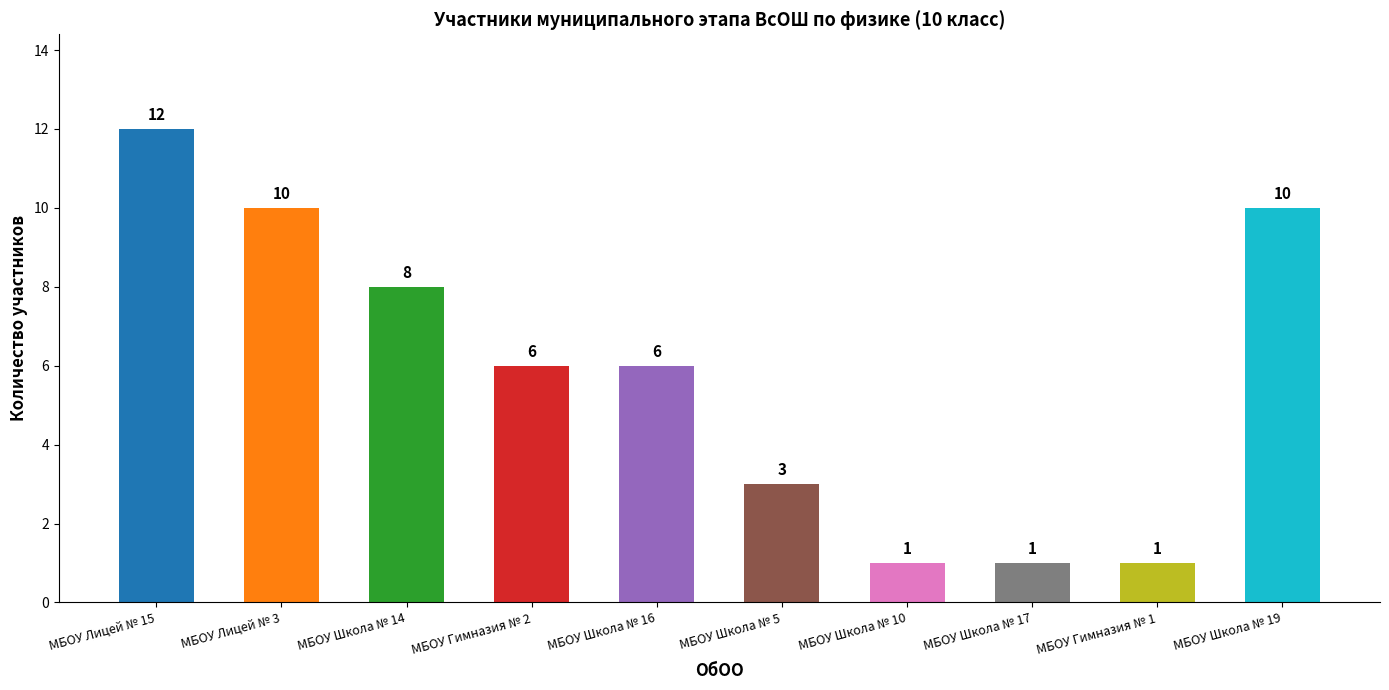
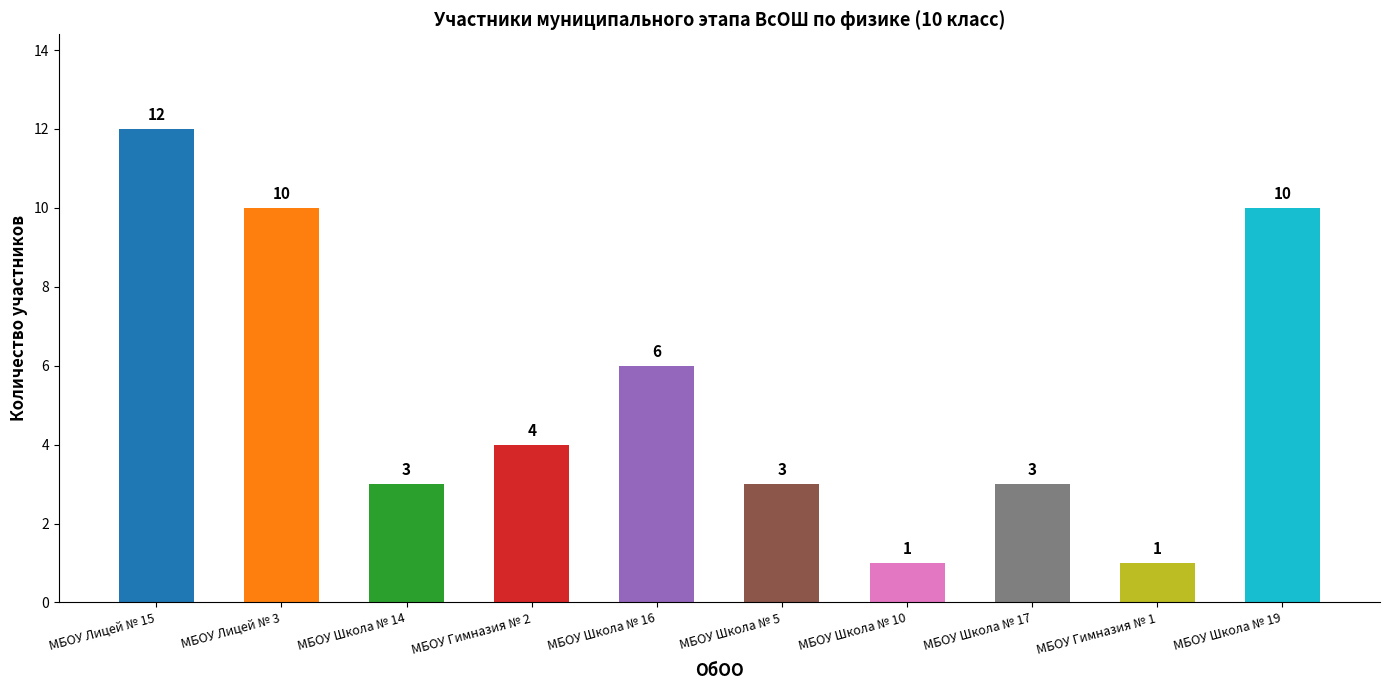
МБОУ Школа № 14: 8 -> 3
МБОУ Гимназия № 2: 6 -> 4
МБОУ Школа № 17: 1 -> 3
